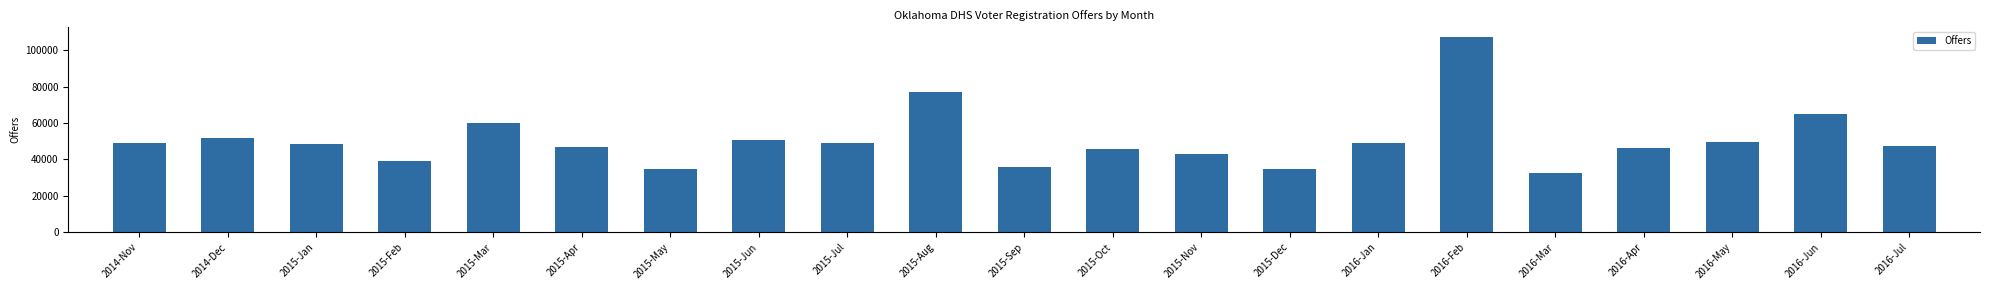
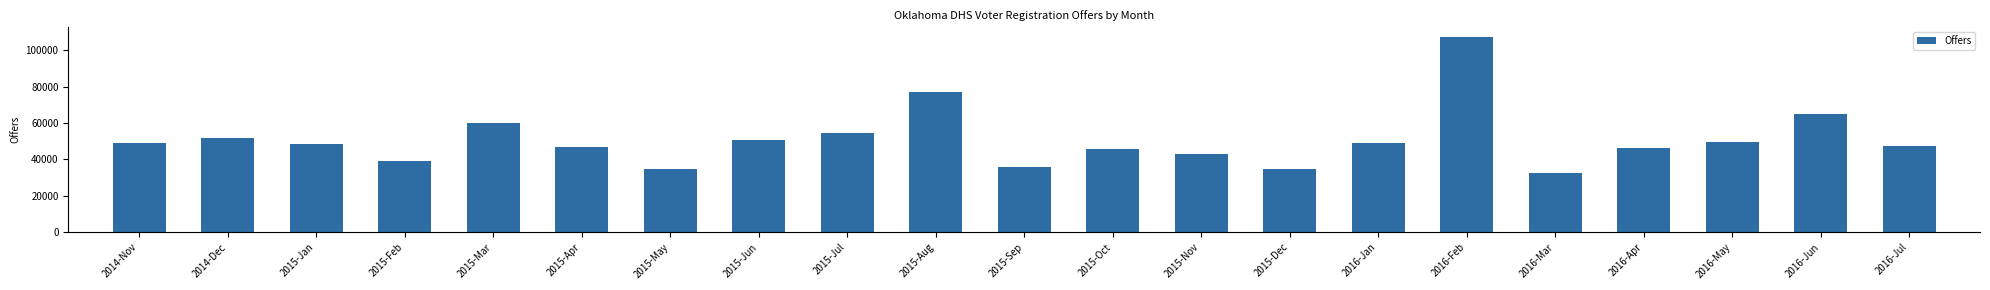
2015-Jul: 49000 -> 54000
